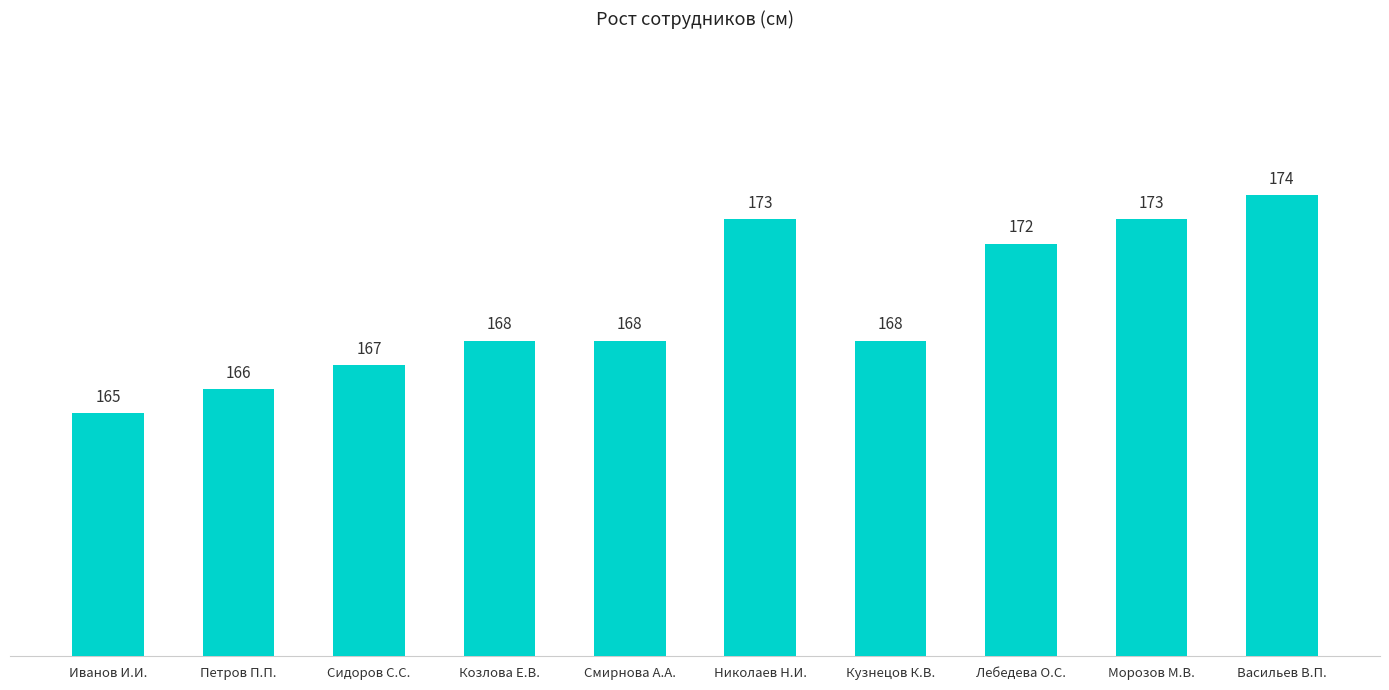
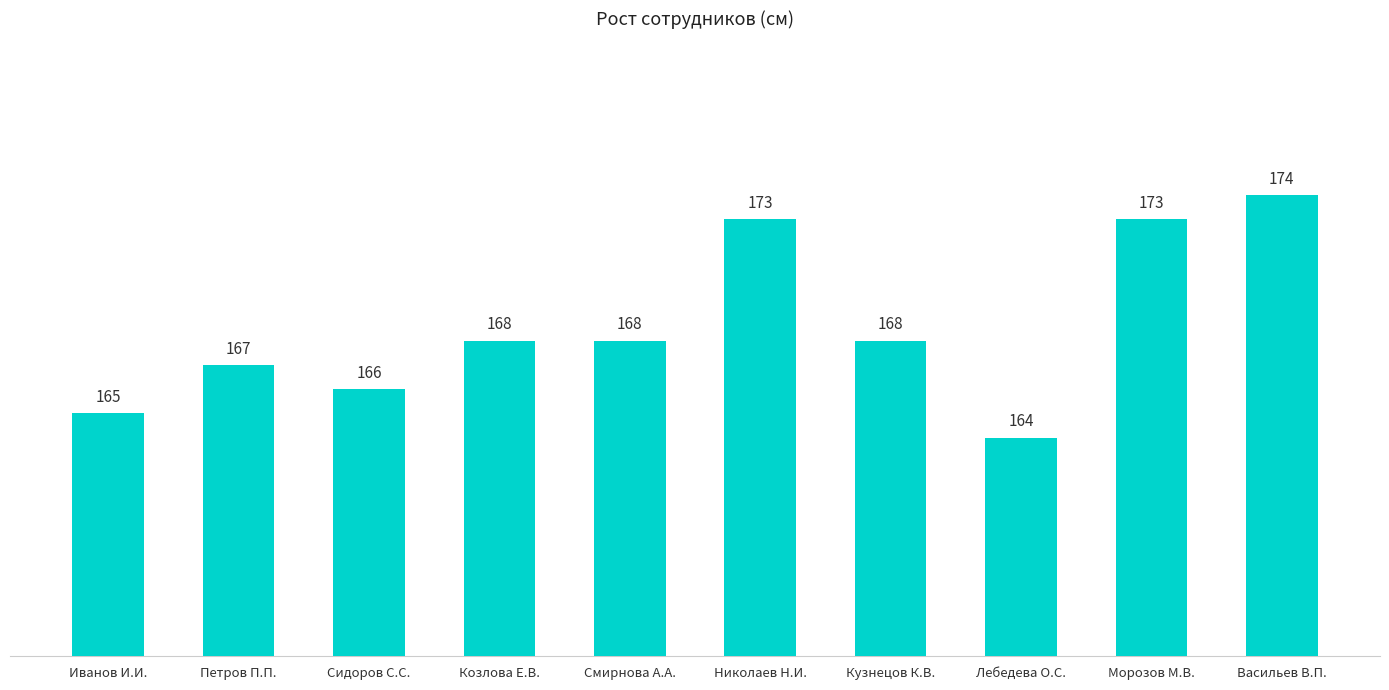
Петров П.П.: 166 -> 167
Сидоров С.С.: 167 -> 166
Лебедева О.С.: 172 -> 164
